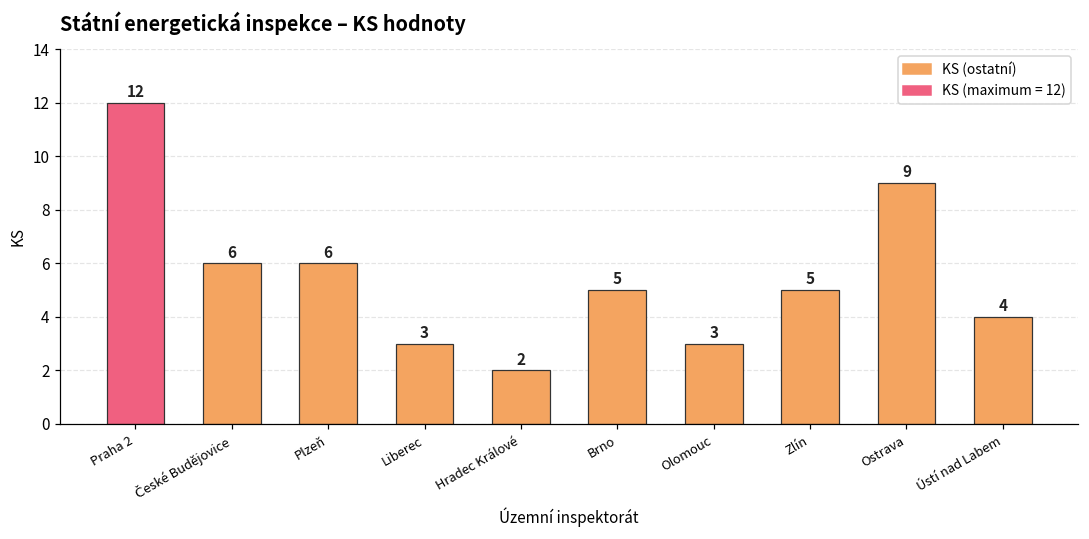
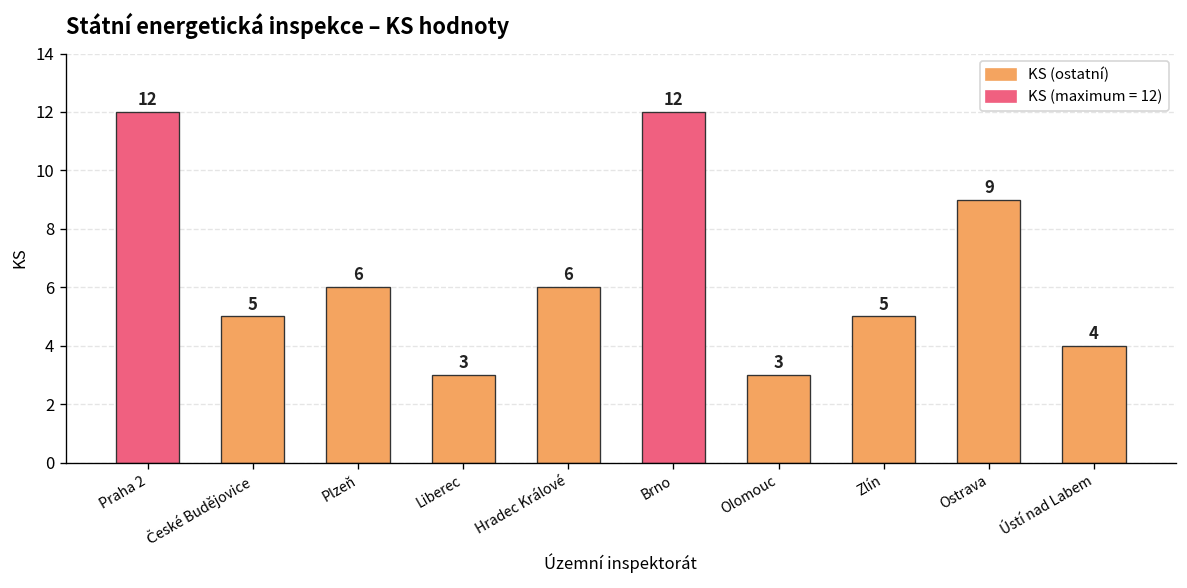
České Budějovice: 6 -> 5
Hradec Králové: 2 -> 6
Brno: 5 -> 12
